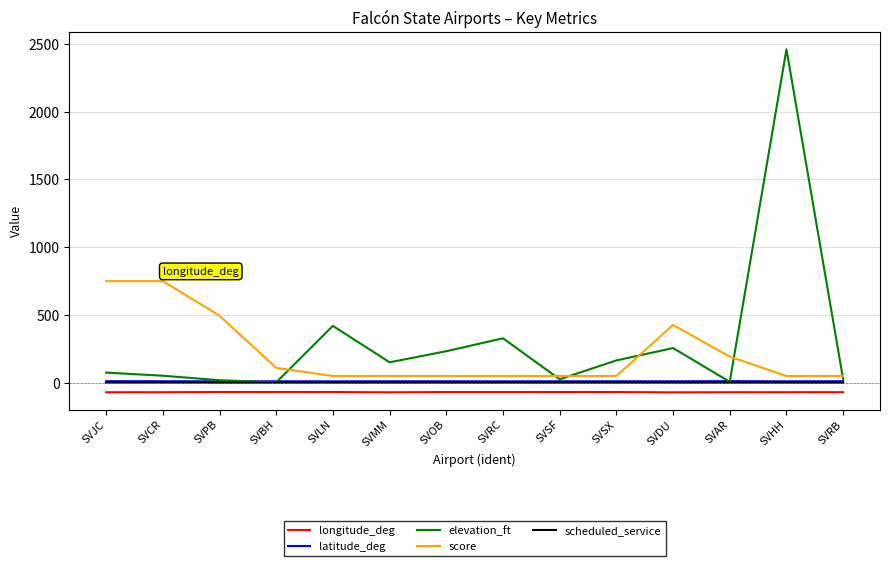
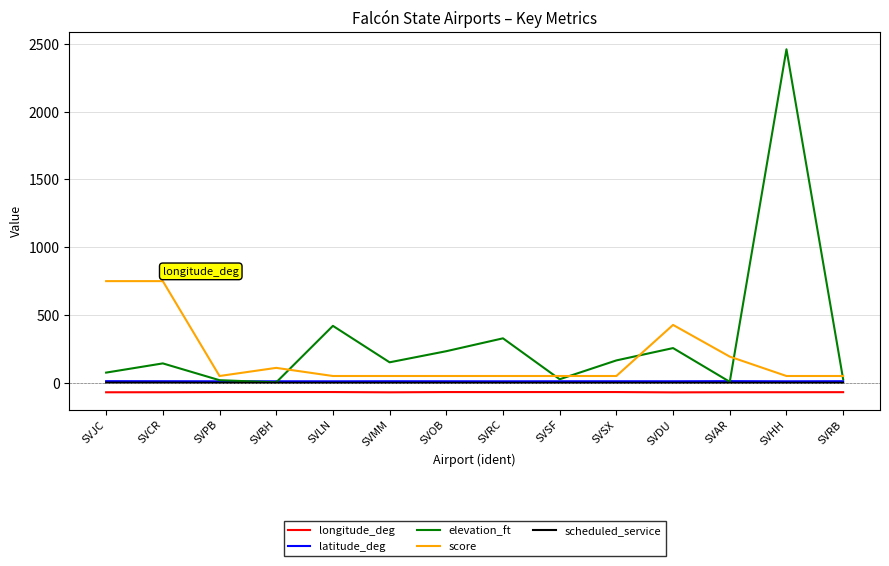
elevation_ft, SVCR: 50 -> 140
score, SVPB: 500 -> 50
